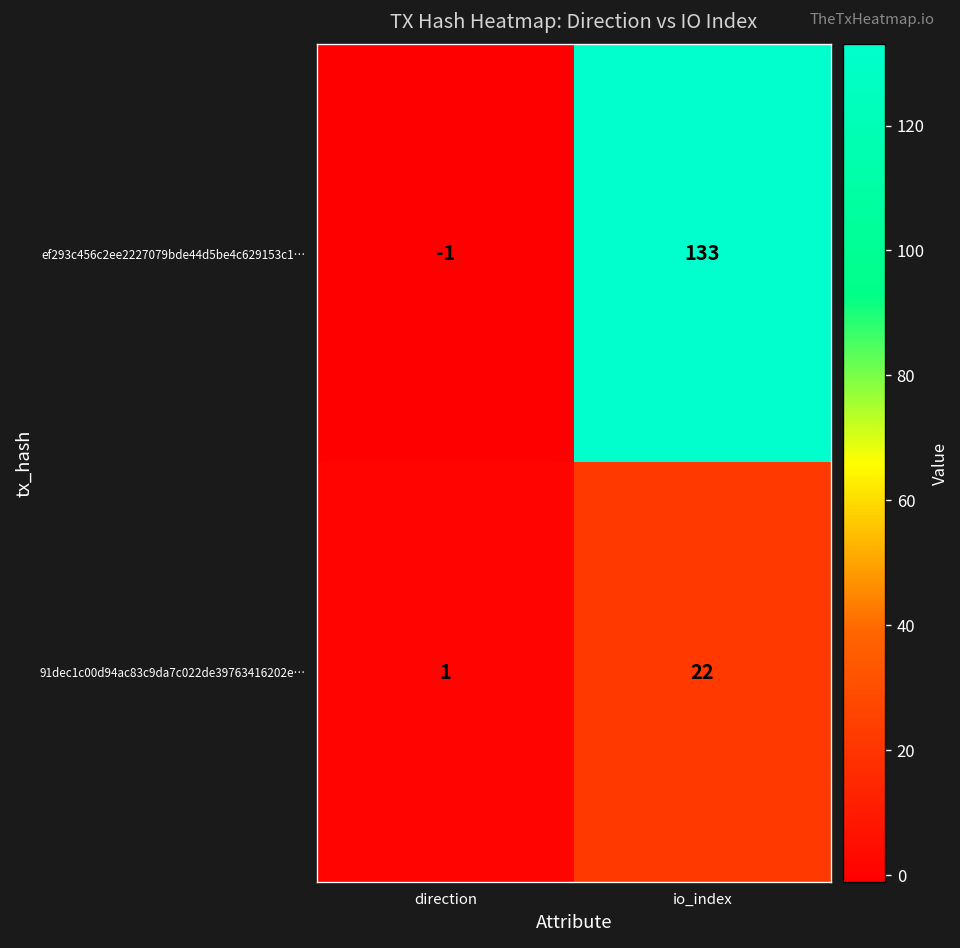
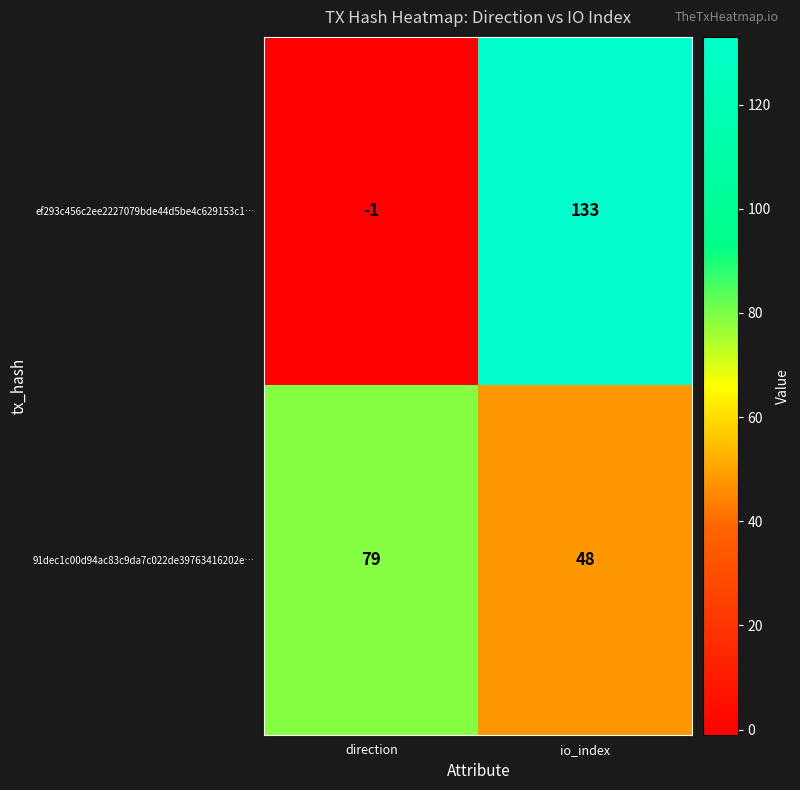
91dec1c00d94ac83c9da7c022de39763416202e…, direction: 1 -> 79
91dec1c00d94ac83c9da7c022de39763416202e…, io_index: 22 -> 48
